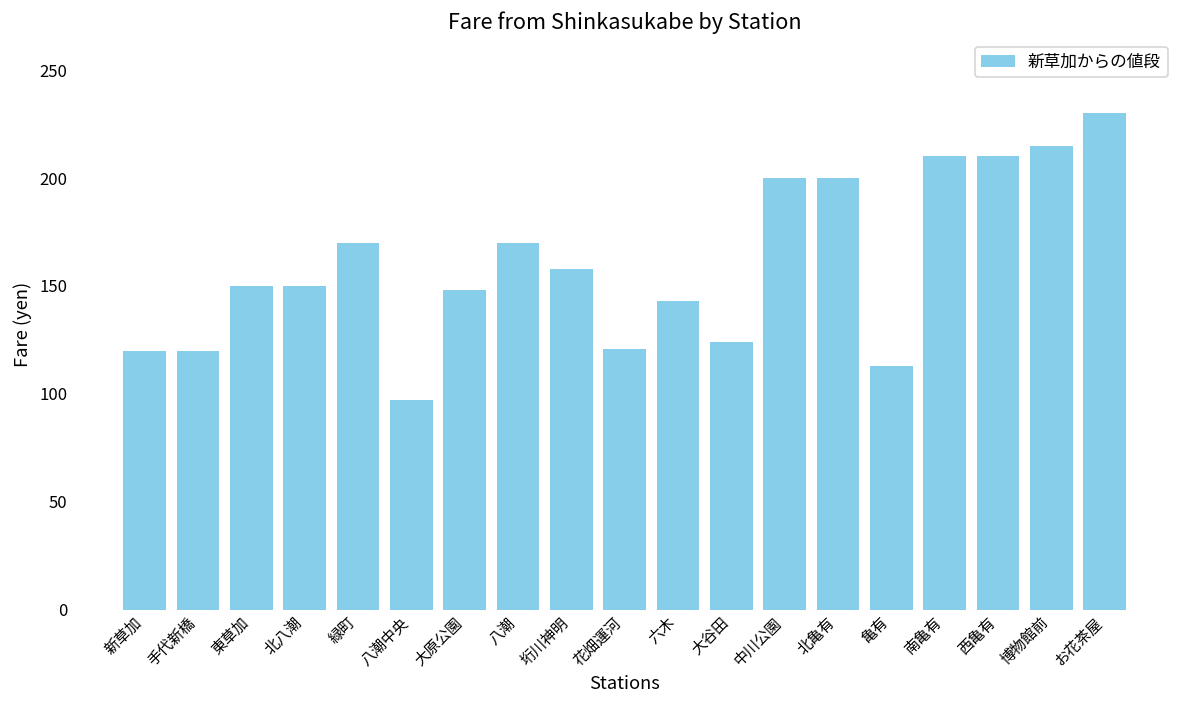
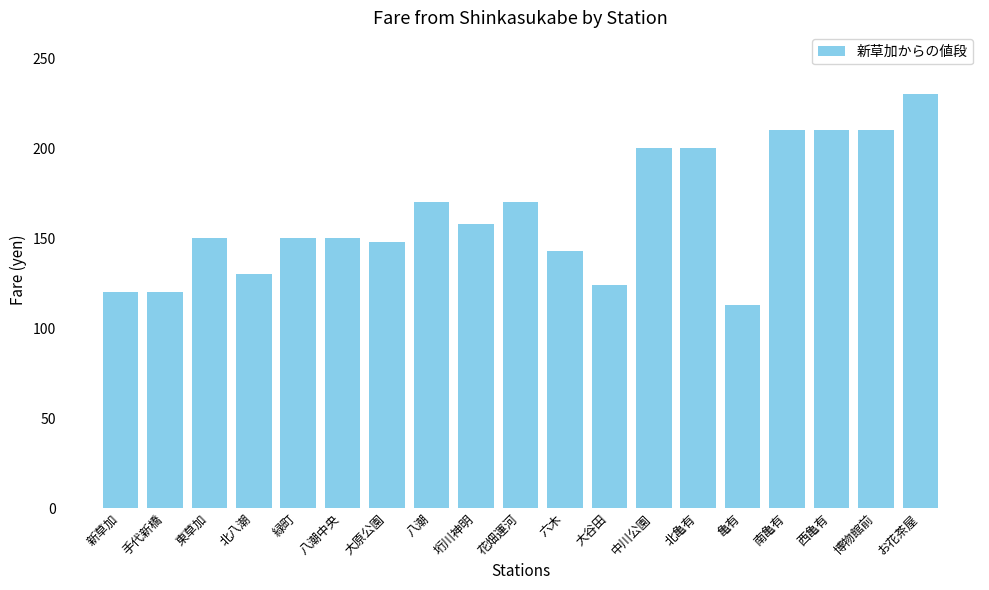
北八潮: 150 -> 130
緑町: 170 -> 150
八潮中央: 97 -> 150
花畑運河: 121 -> 170
博物館前: 215 -> 210
